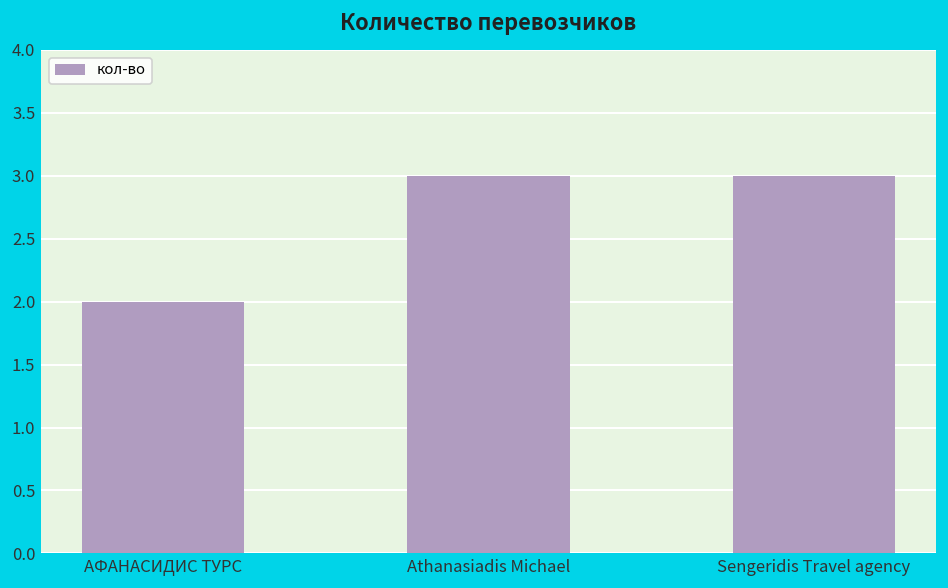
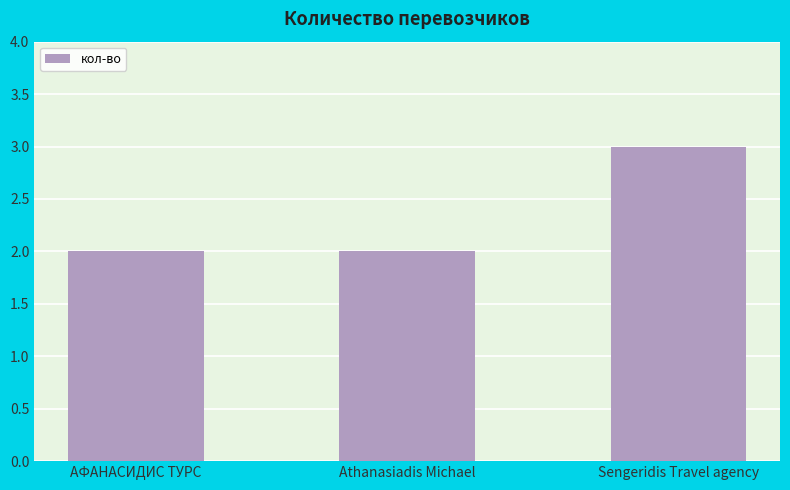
Athanasiadis Michael: 3 -> 2
